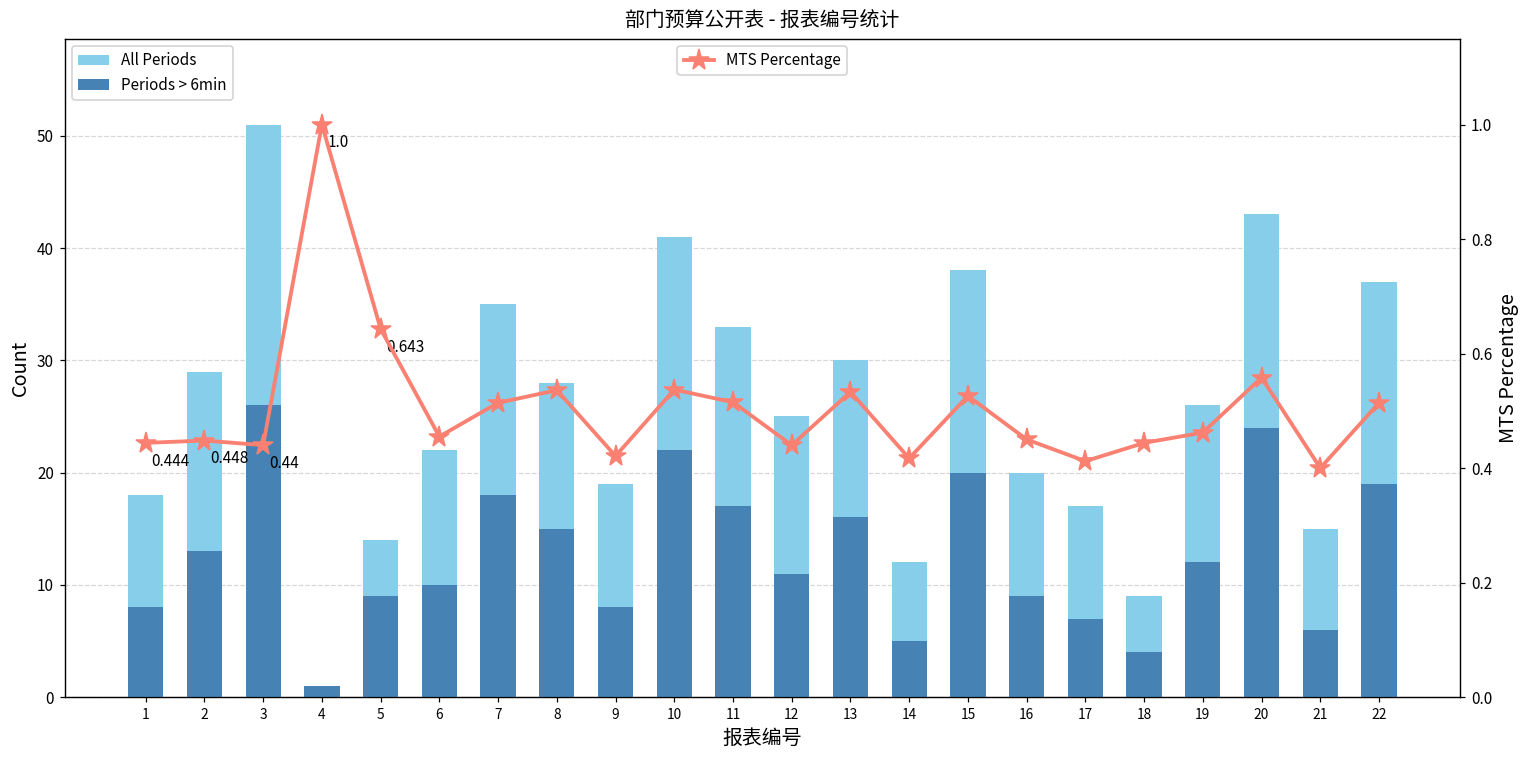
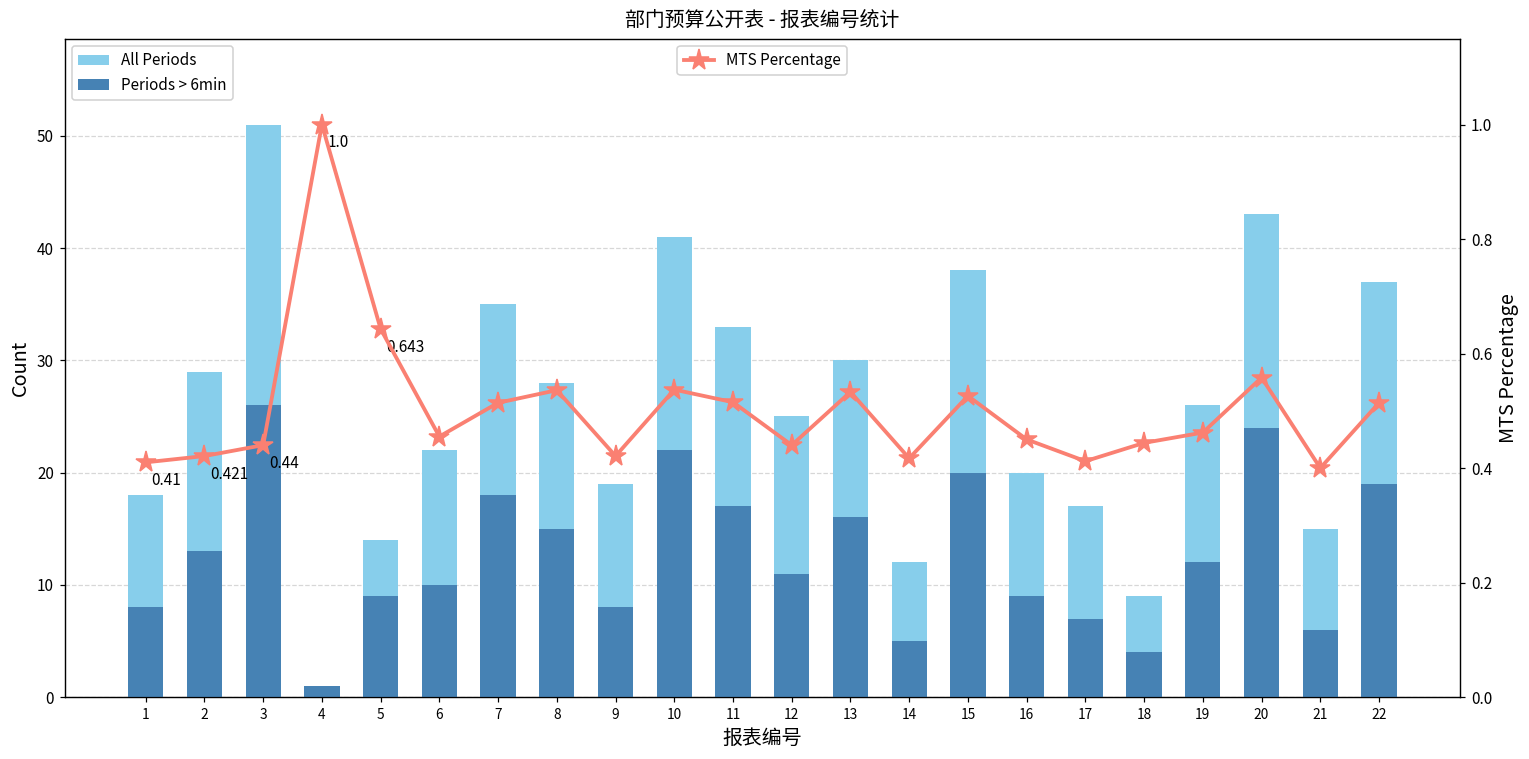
MTS Percentage, 1: 0.444 -> 0.41
MTS Percentage, 2: 0.448 -> 0.421
